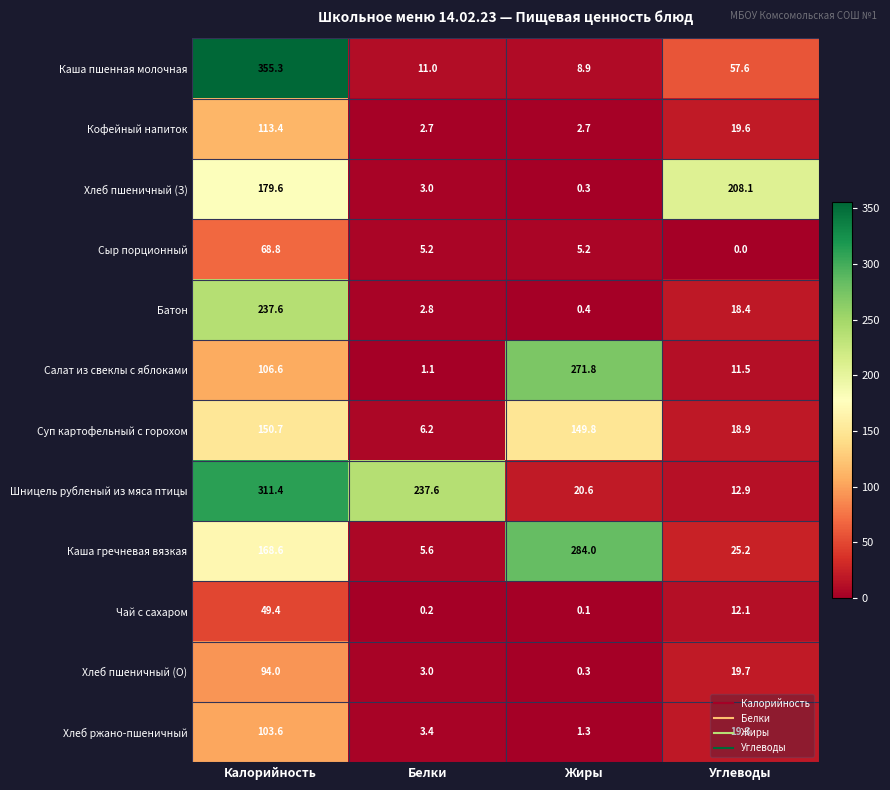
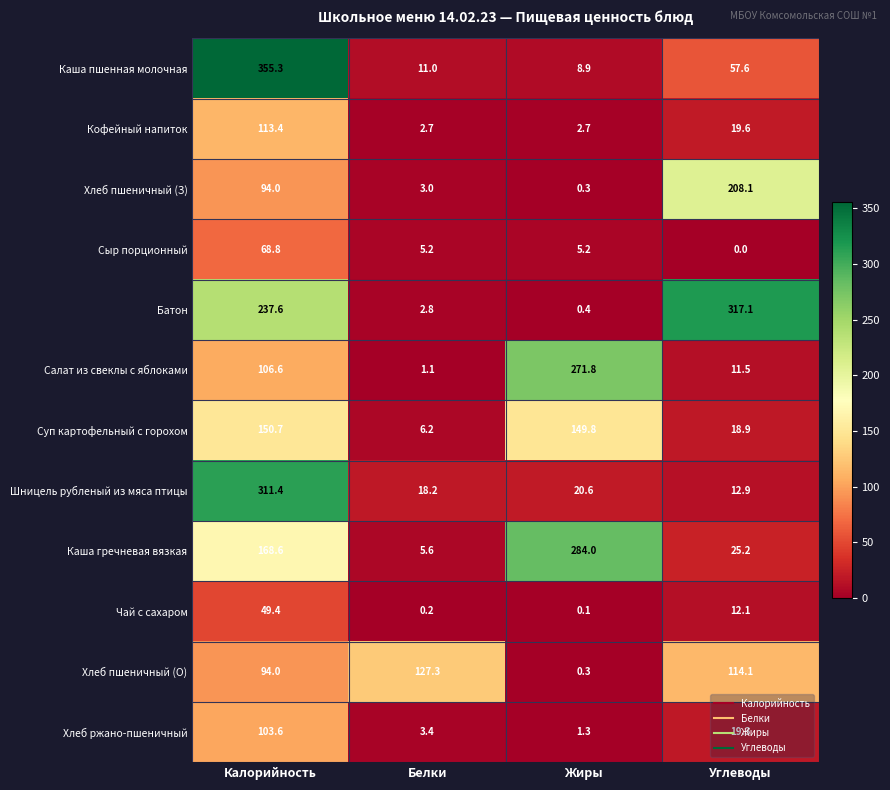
Хлеб пшеничный (З), Калорийность: 179.6 -> 94.0
Батон, Углеводы: 18.4 -> 317.1
Шницель рубленый из мяса птицы, Белки: 237.6 -> 18.2
Хлеб пшеничный (О), Белки: 3.0 -> 127.3
Хлеб пшеничный (О), Углеводы: 19.7 -> 114.1
